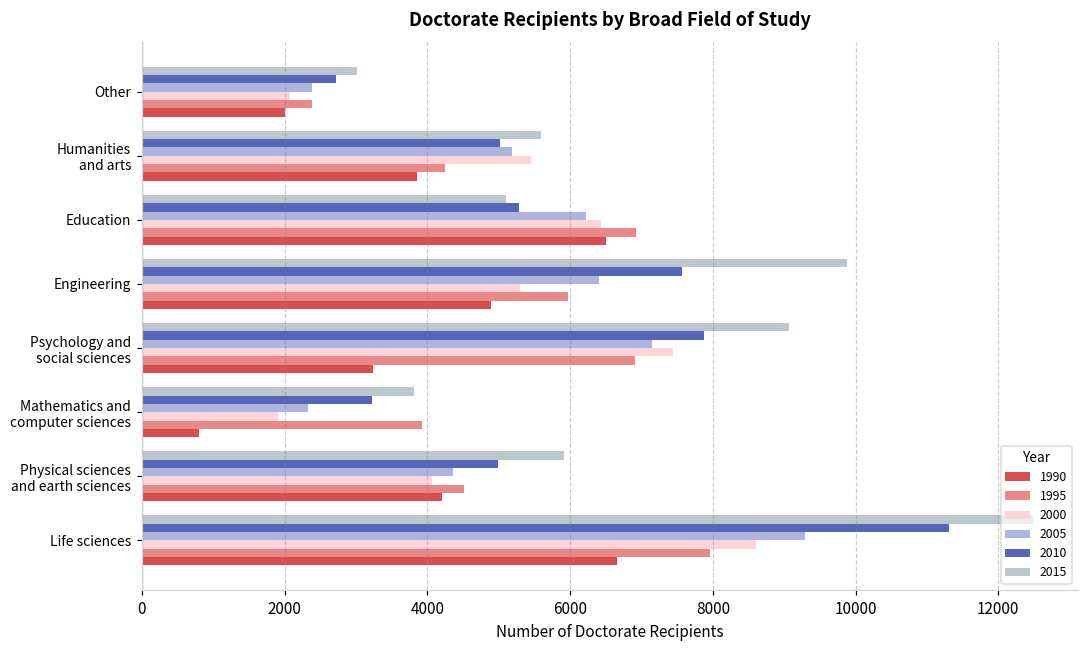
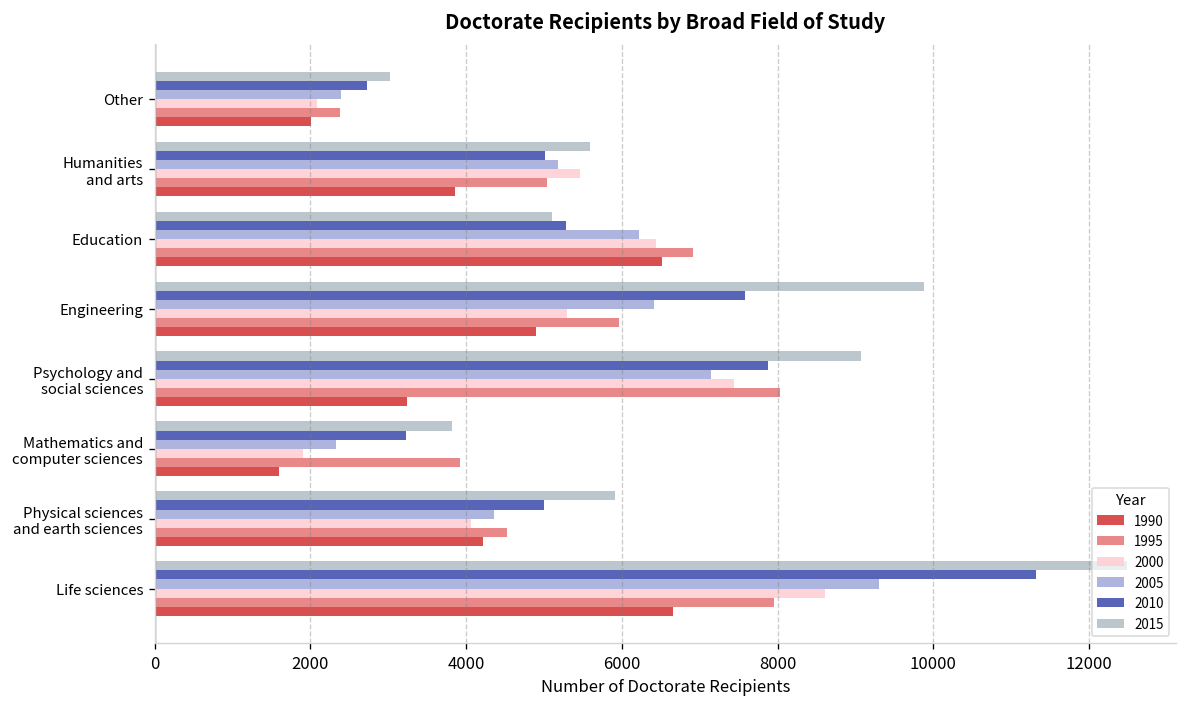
1995, Humanities and arts: 4200 -> 5000
1995, Psychology and social sciences: 6900 -> 8000
1990, Mathematics and computer sciences: 800 -> 1600
